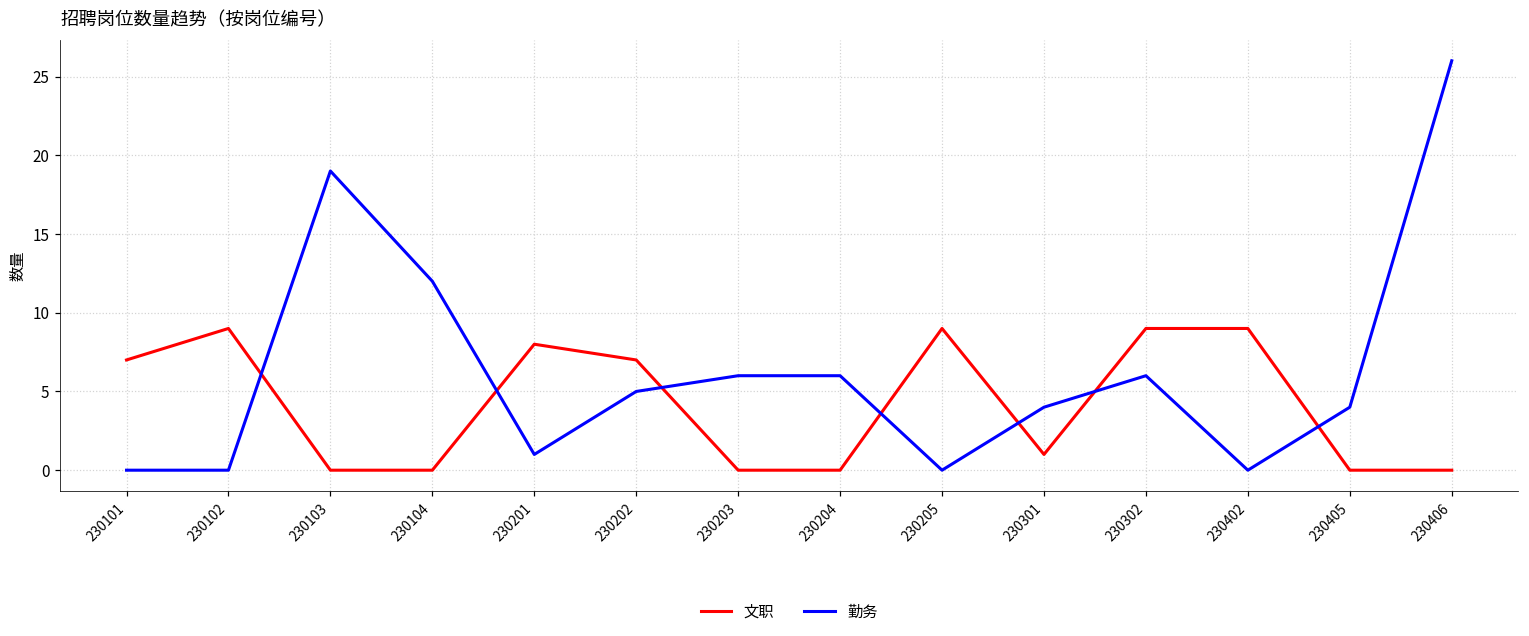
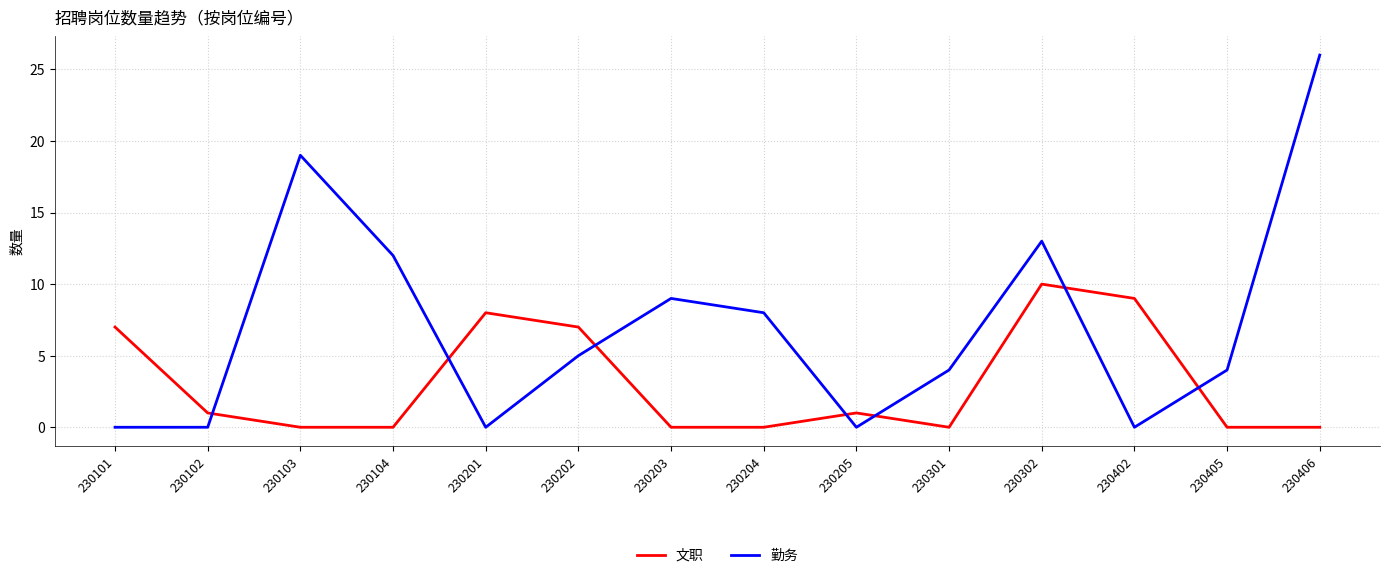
文职, 230102: 9 -> 1
勤务, 230201: 1 -> 0
勤务, 230203: 6 -> 9
勤务, 230204: 6 -> 8
文职, 230205: 9 -> 1
文职, 230301: 1 -> 0
文职, 230302: 9 -> 10
勤务, 230302: 6 -> 13
